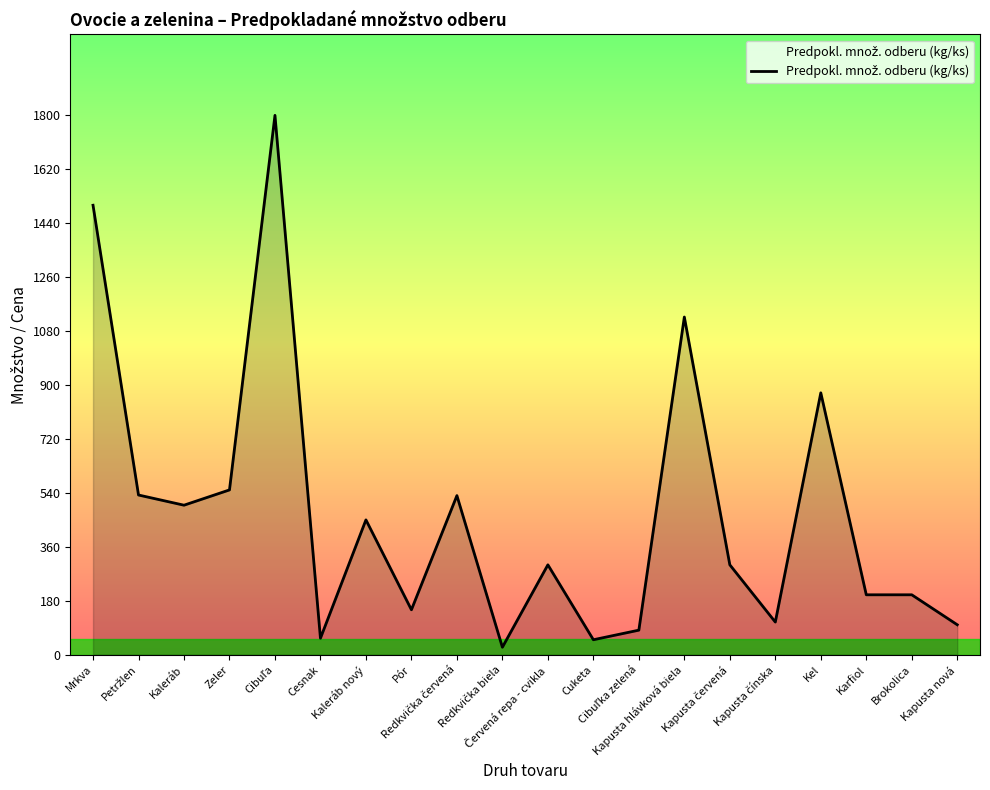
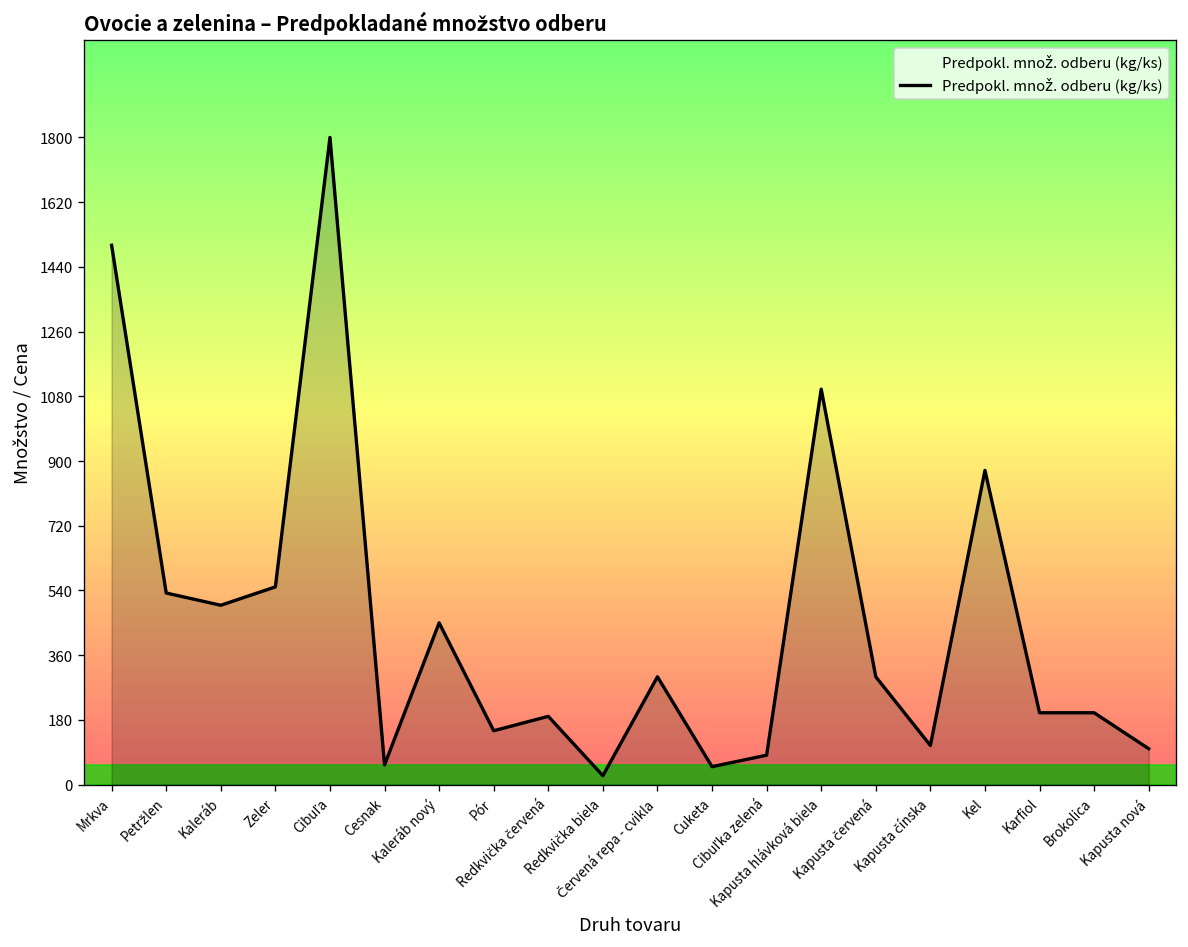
Redkvička červená: 530 -> 190
Kapusta hlávková biela: 1130 -> 1100
